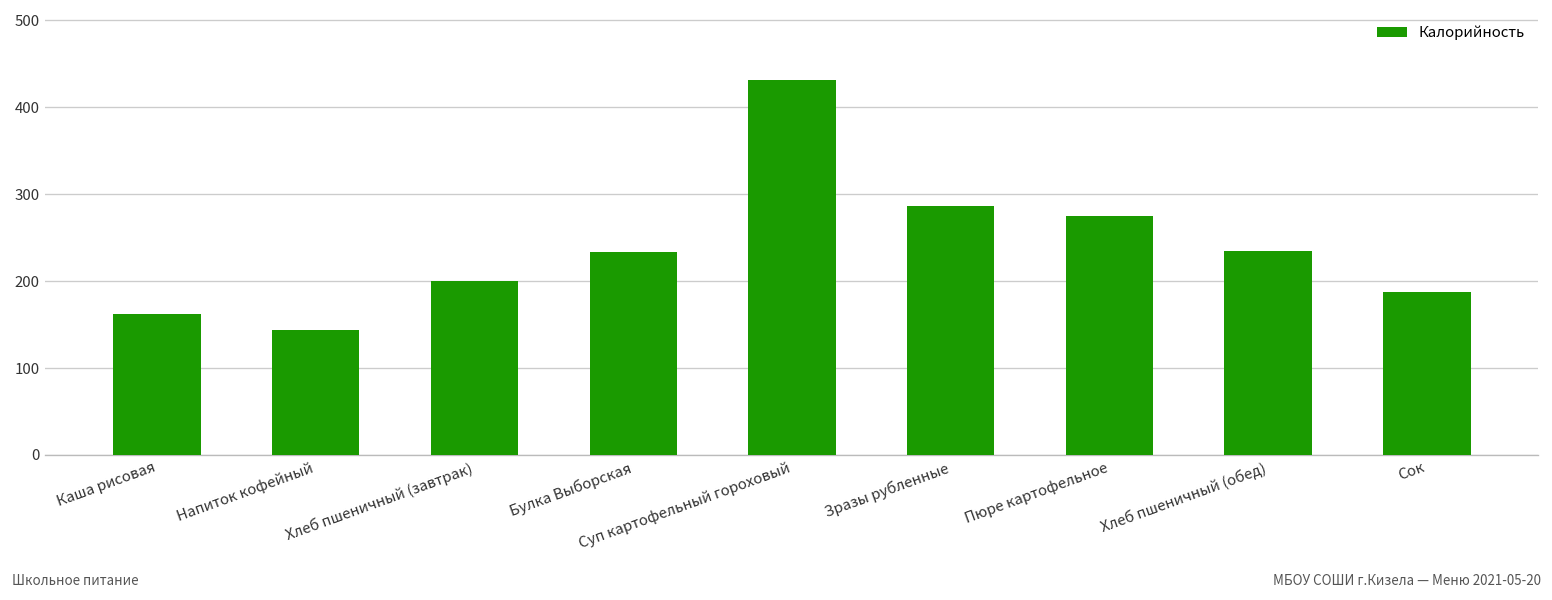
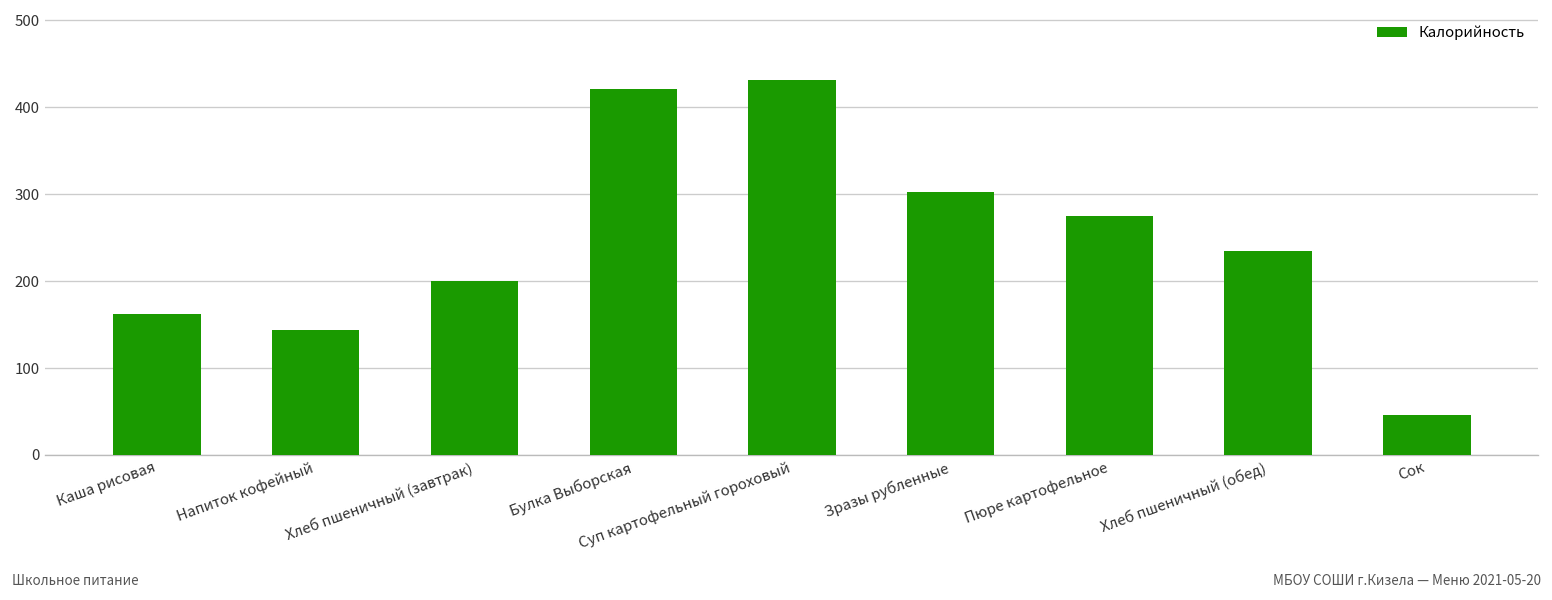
Булка Выборская: 230 -> 420
Зразы рубленные: 290 -> 300
Сок: 190 -> 50
